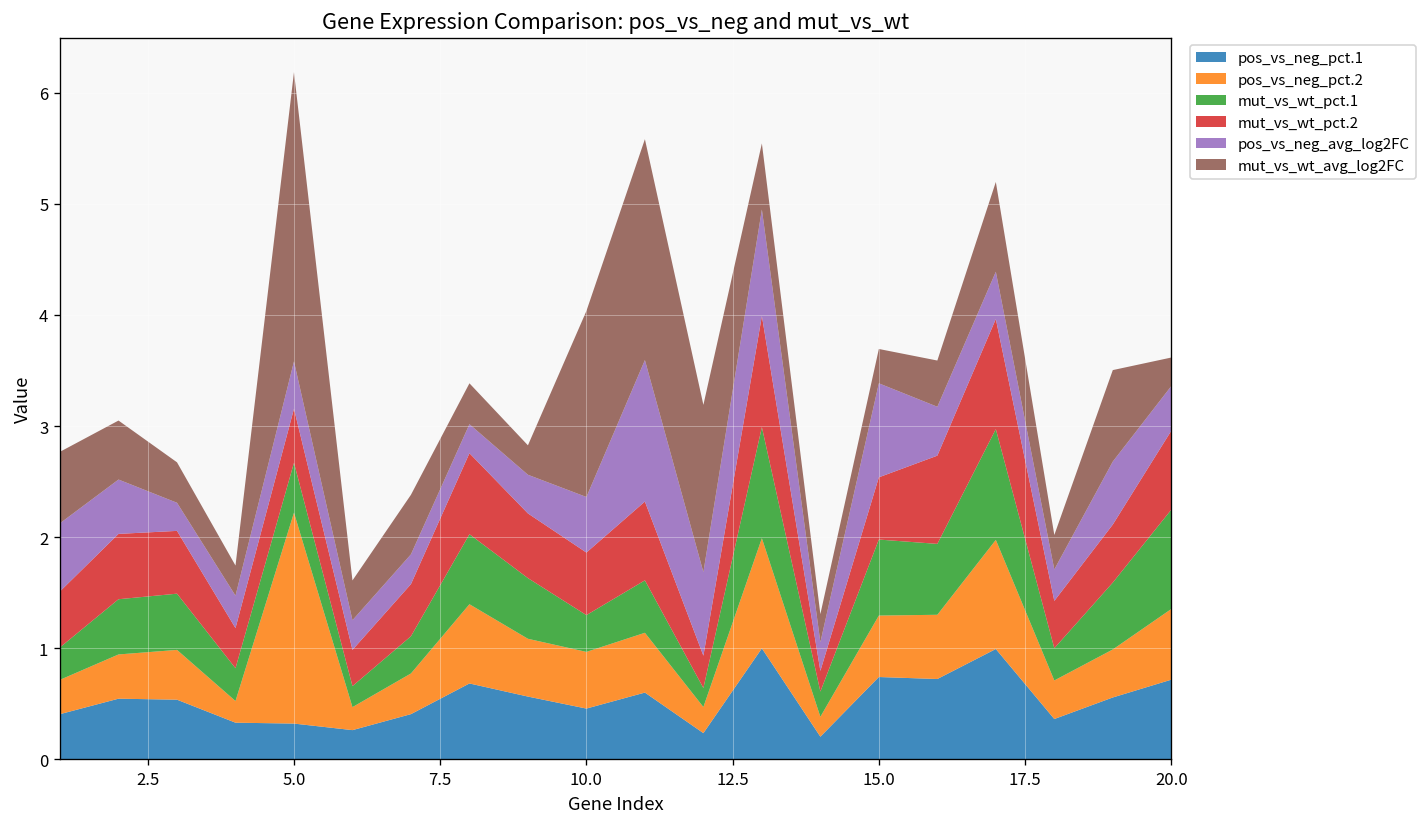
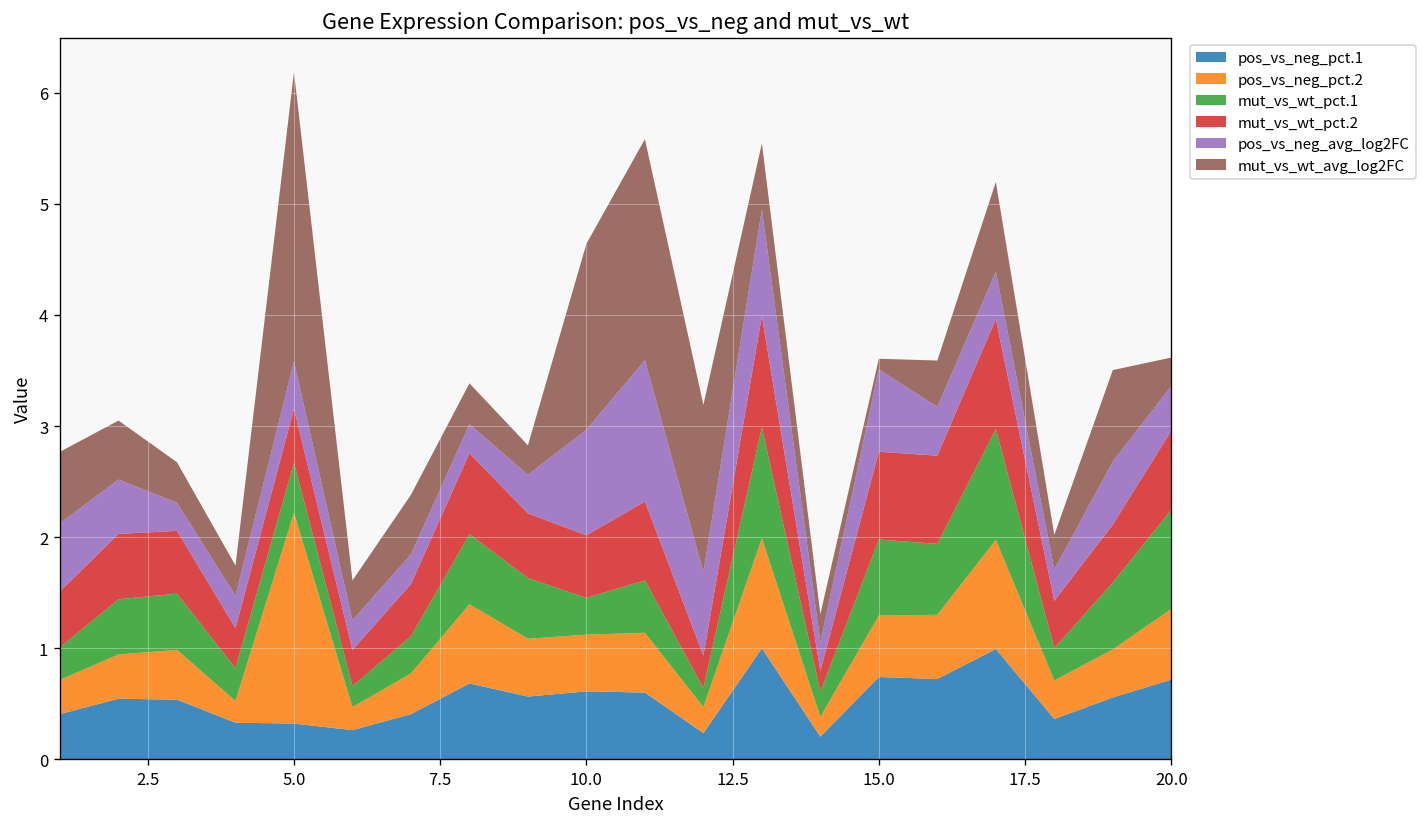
pos_vs_neg_pct.1, 10.0: 0.5 -> 0.6
pos_vs_neg_avg_log2FC, 10.0: 0.5 -> 0.9
mut_vs_wt_pct.2, 15.0: 0.6 -> 0.8
pos_vs_neg_avg_log2FC, 15.0: 0.8 -> 0.7
mut_vs_wt_avg_log2FC, 15.0: 0.3 -> 0.1
